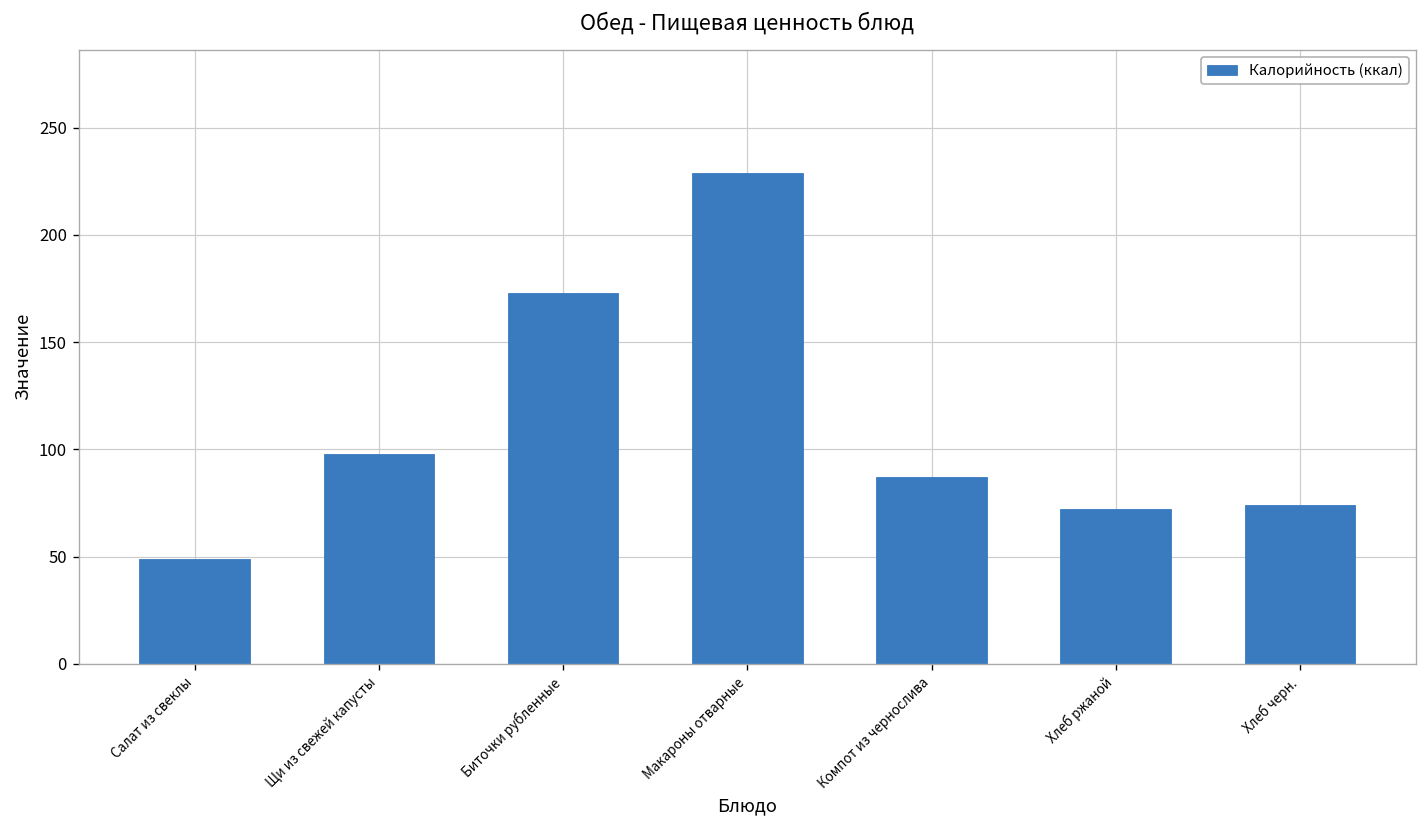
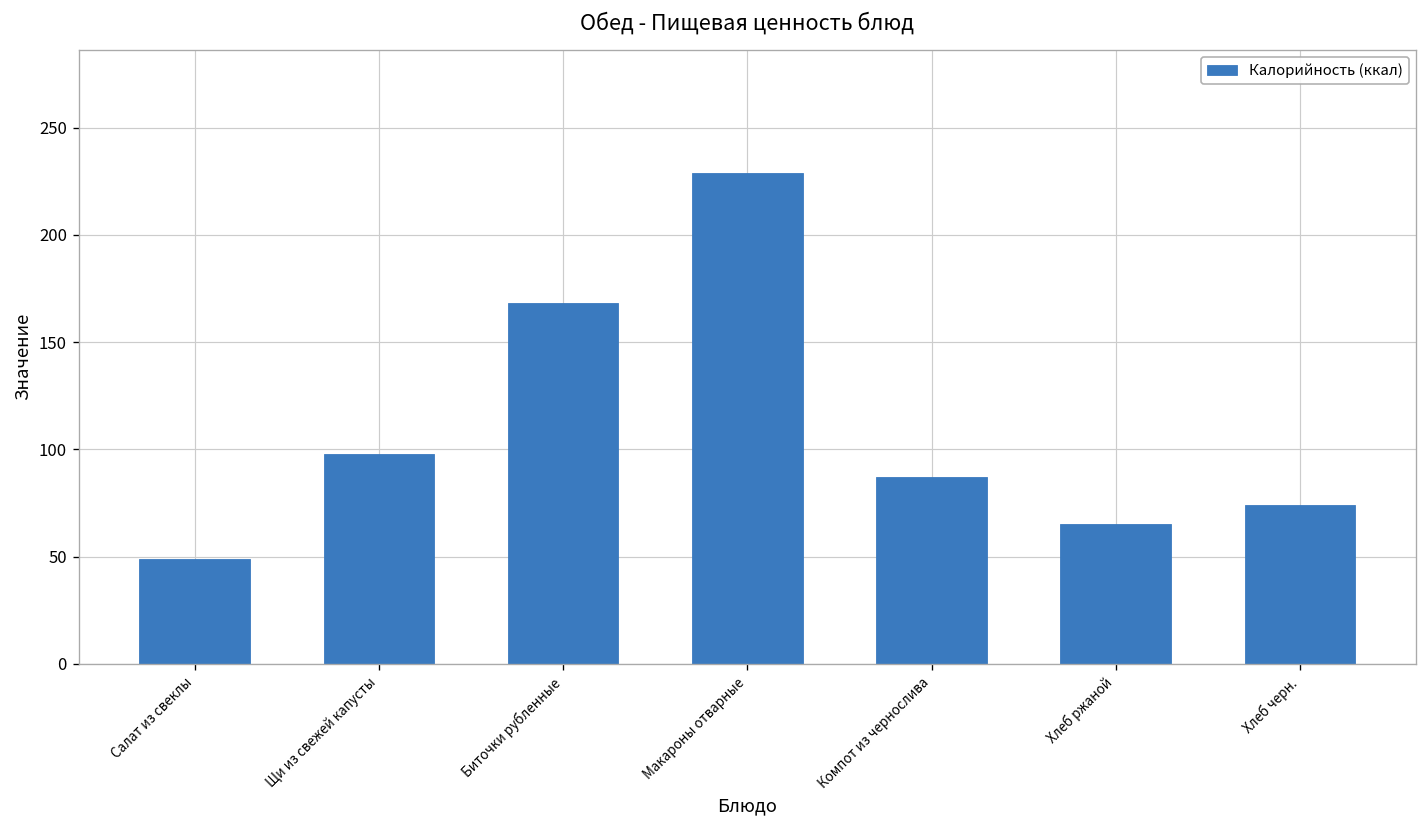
Биточки рубленные: 173 -> 168
Хлеб ржаной: 72 -> 65
